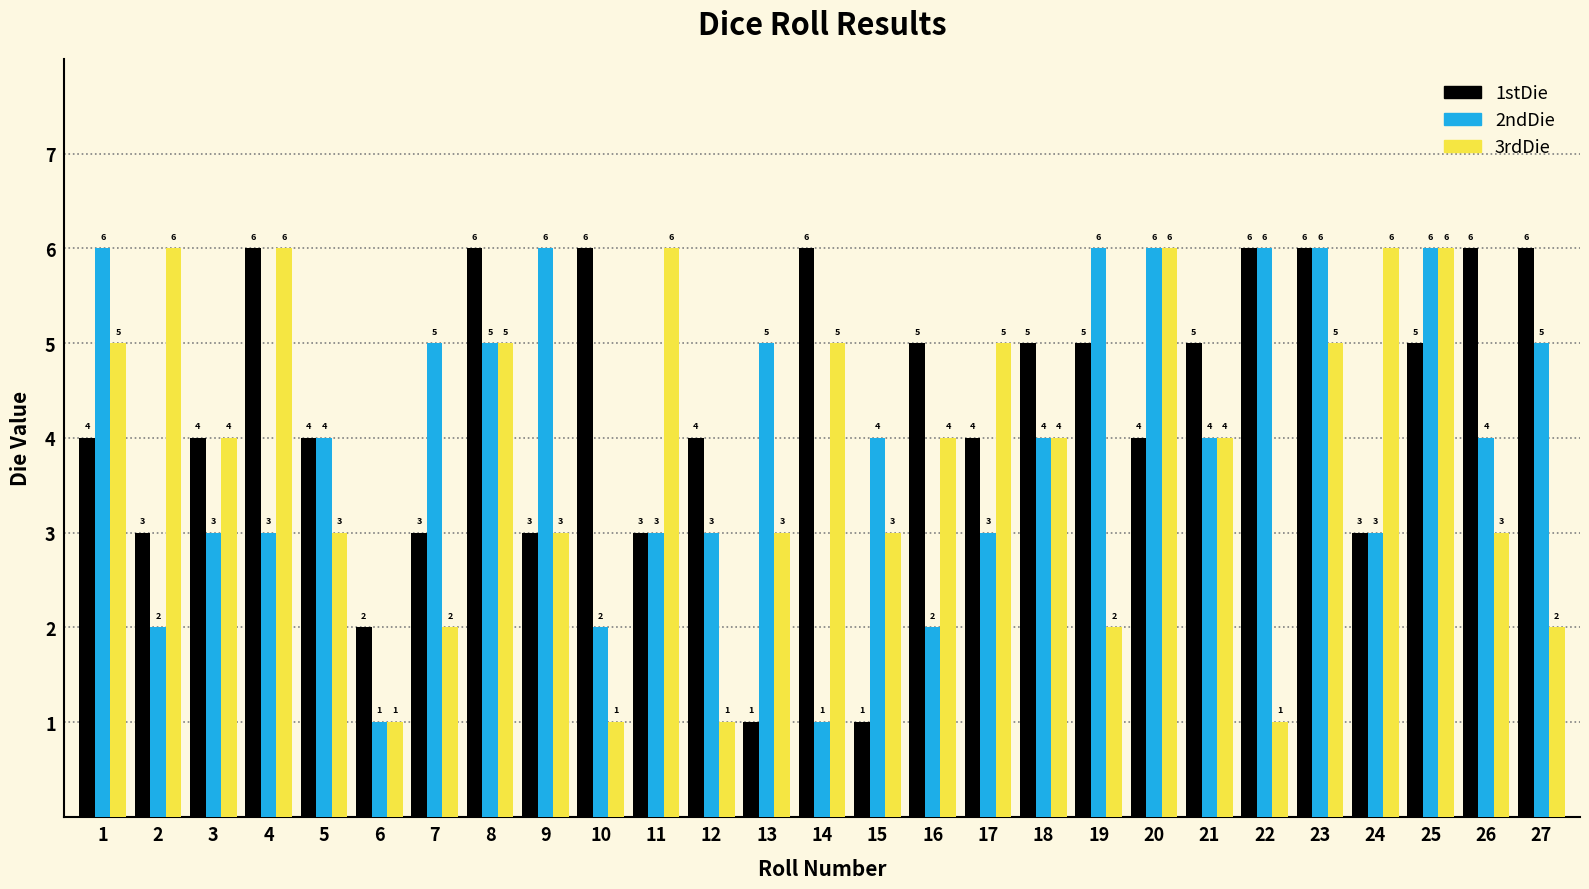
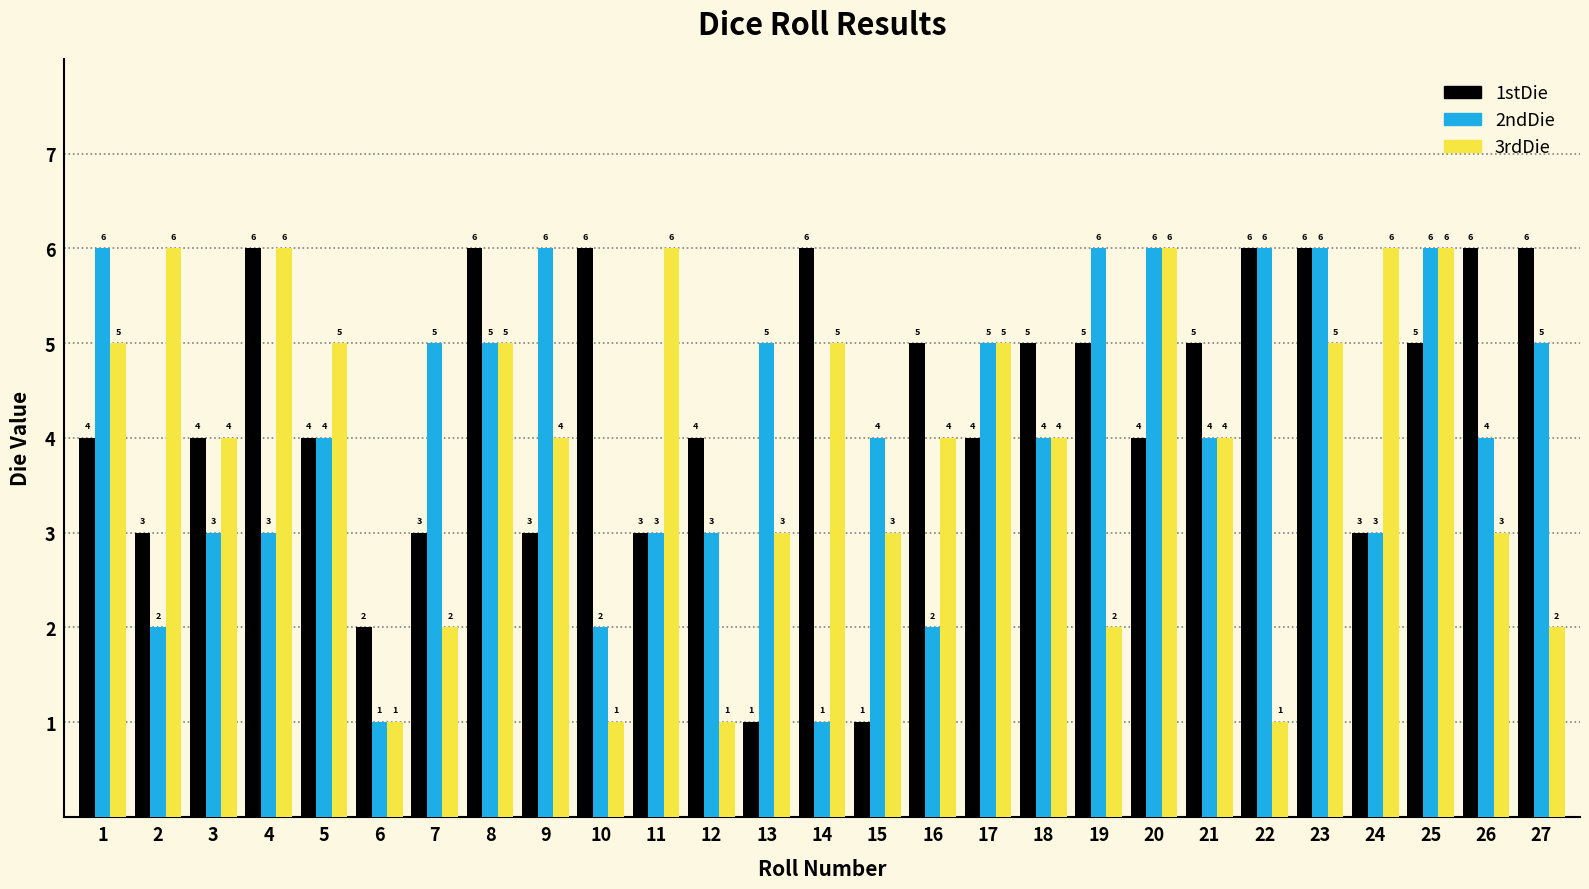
3rdDie, 5: 3 -> 5
3rdDie, 9: 3 -> 4
2ndDie, 17: 3 -> 5
